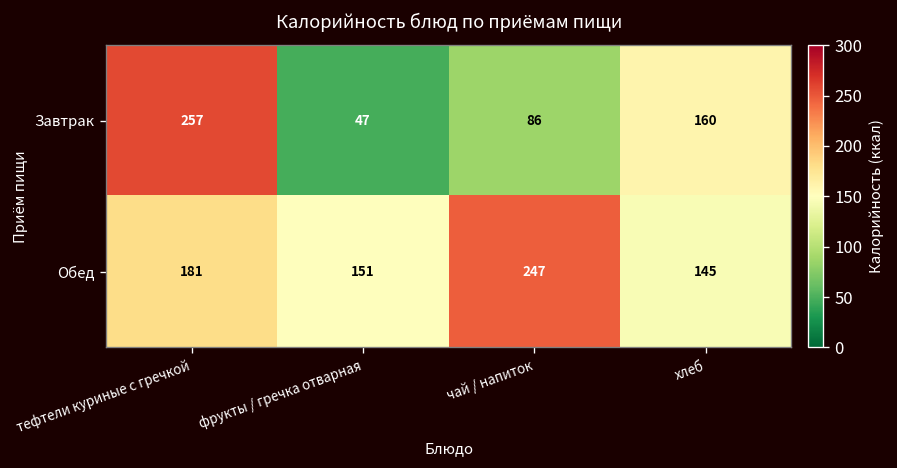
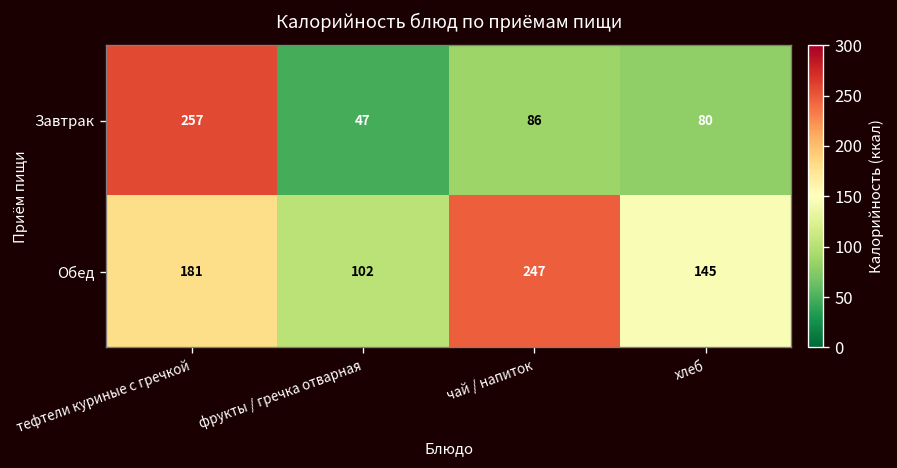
Завтрак, хлеб: 160 -> 80
Обед, фрукты / гречка отварная: 151 -> 102
